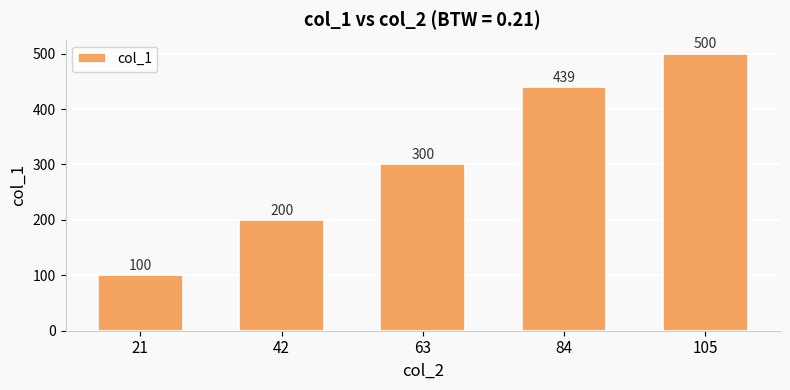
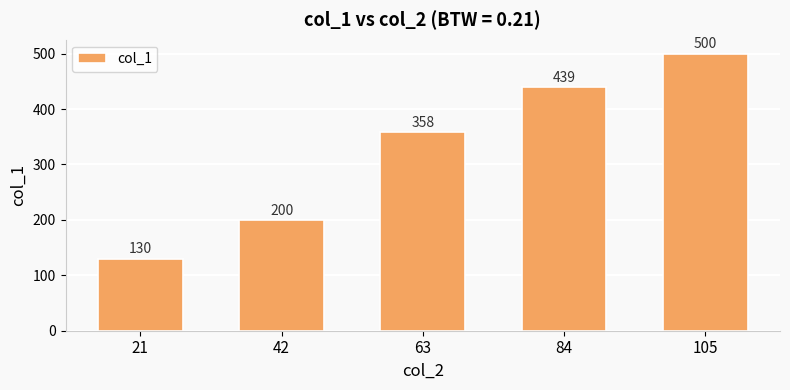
21: 100 -> 130
63: 300 -> 358
